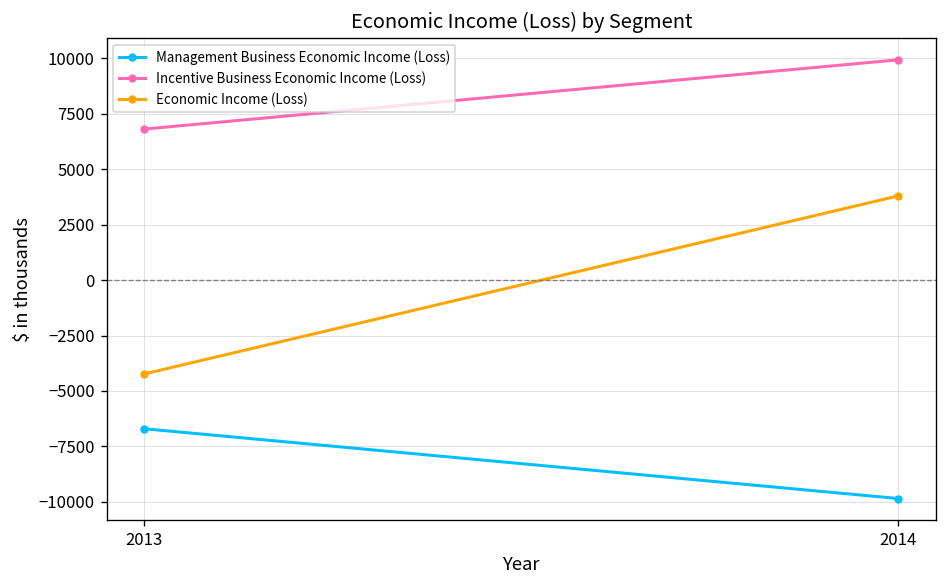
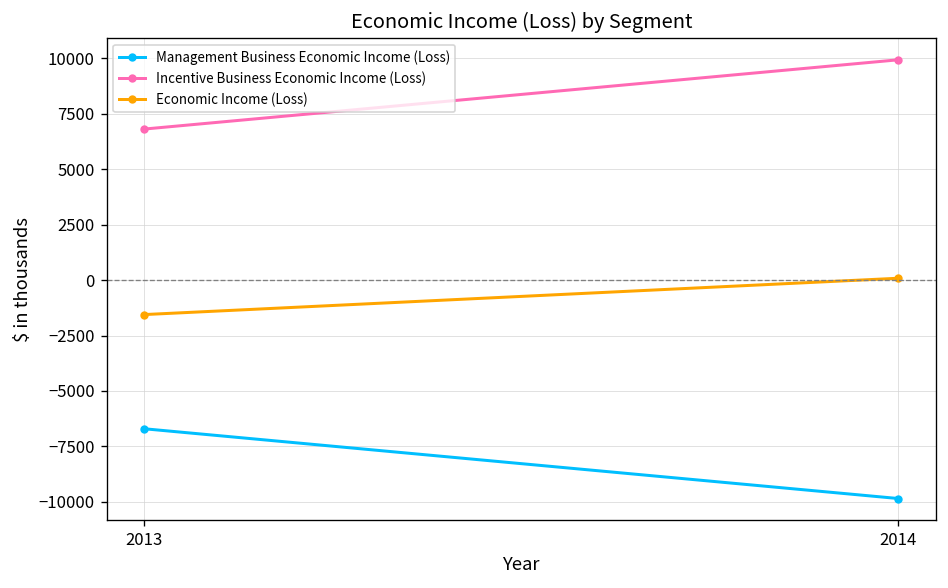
Economic Income (Loss), 2013: -4200 -> -1600
Economic Income (Loss), 2014: 3800 -> 100
